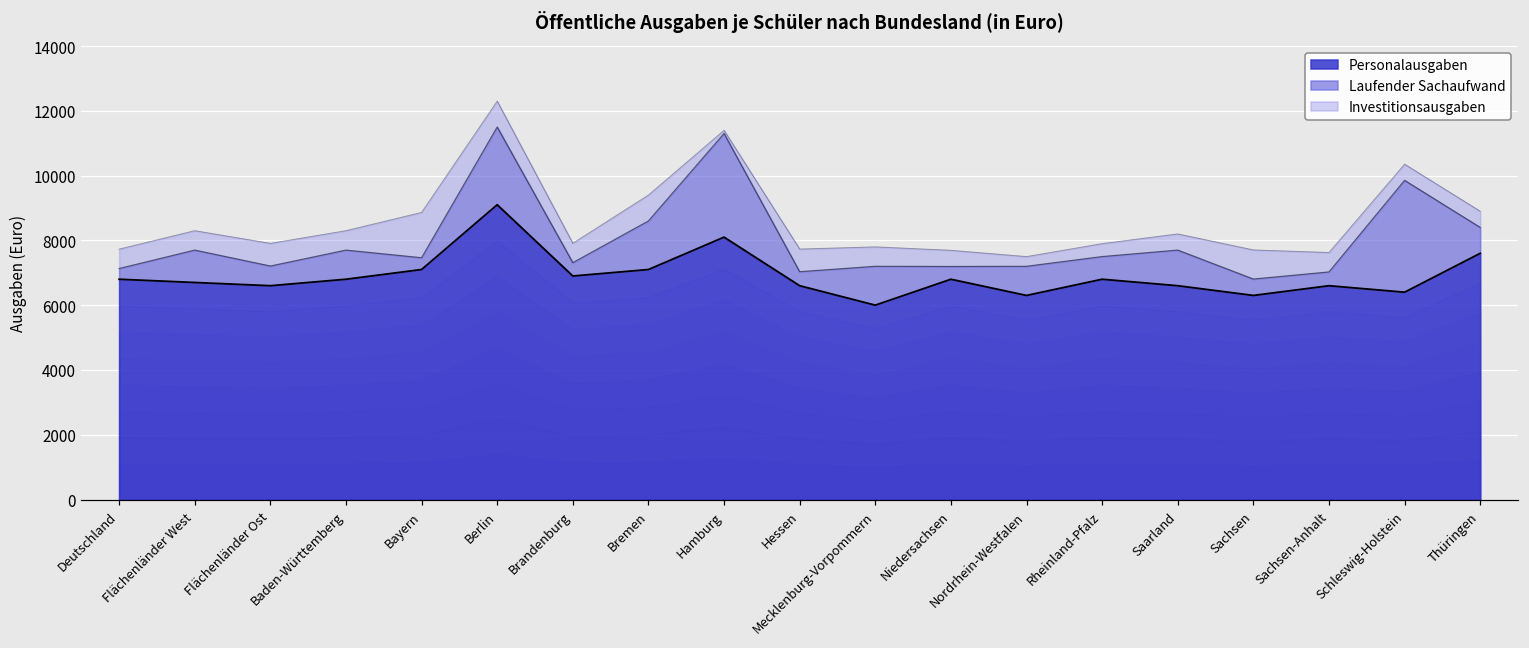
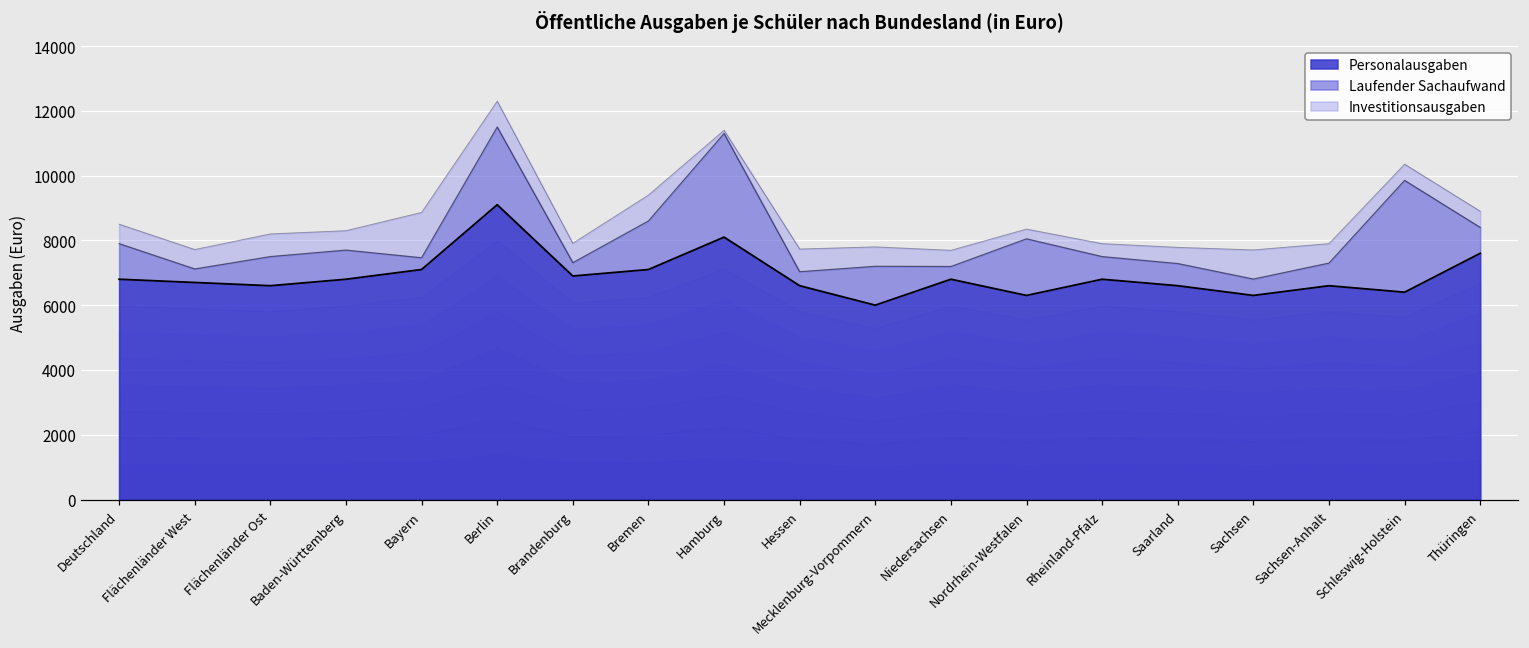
Laufender Sachaufwand, Deutschland: 300 -> 1100
Laufender Sachaufwand, Flächenländer West: 1000 -> 400
Laufender Sachaufwand, Flächenländer Ost: 600 -> 900
Laufender Sachaufwand, Nordrhein-Westfalen: 900 -> 1700
Laufender Sachaufwand, Saarland: 1100 -> 700
Laufender Sachaufwand, Sachsen-Anhalt: 400 -> 700
